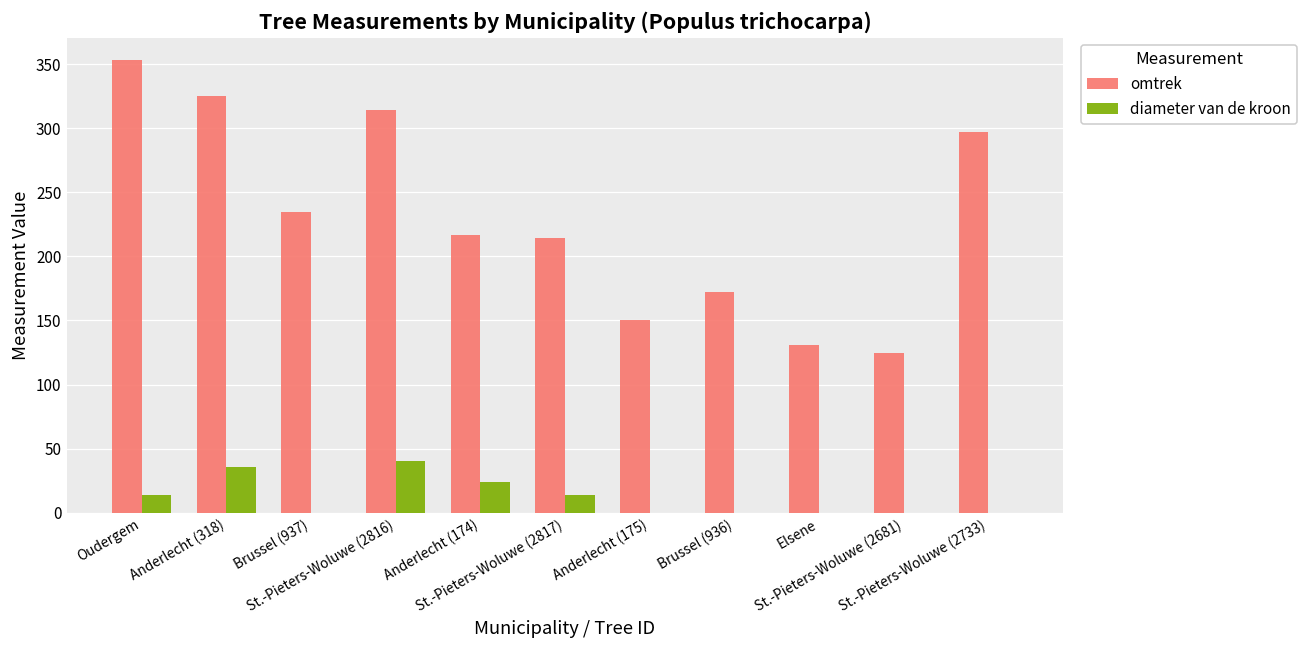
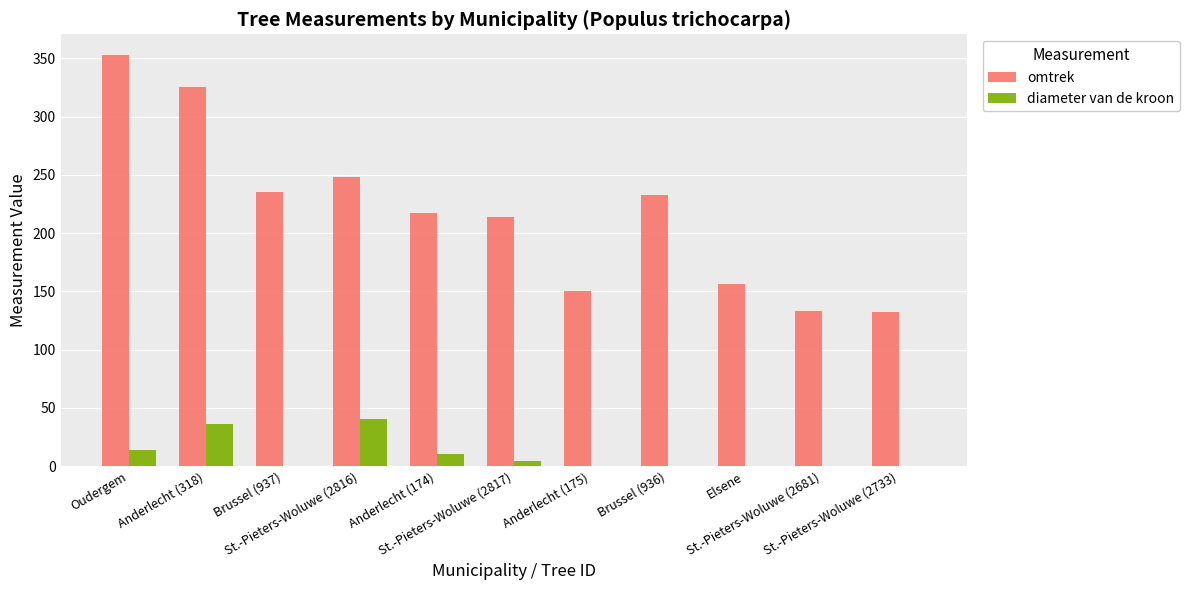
omtrek, St.-Pieters-Woluwe (2816): 314 -> 248
diameter van de kroon, Anderlecht (174): 24 -> 10
diameter van de kroon, St.-Pieters-Woluwe (2817): 14 -> 4
omtrek, Brussel (936): 172 -> 233
omtrek, Elsene: 131 -> 156
omtrek, St.-Pieters-Woluwe (2681): 125 -> 133
omtrek, St.-Pieters-Woluwe (2733): 297 -> 132
